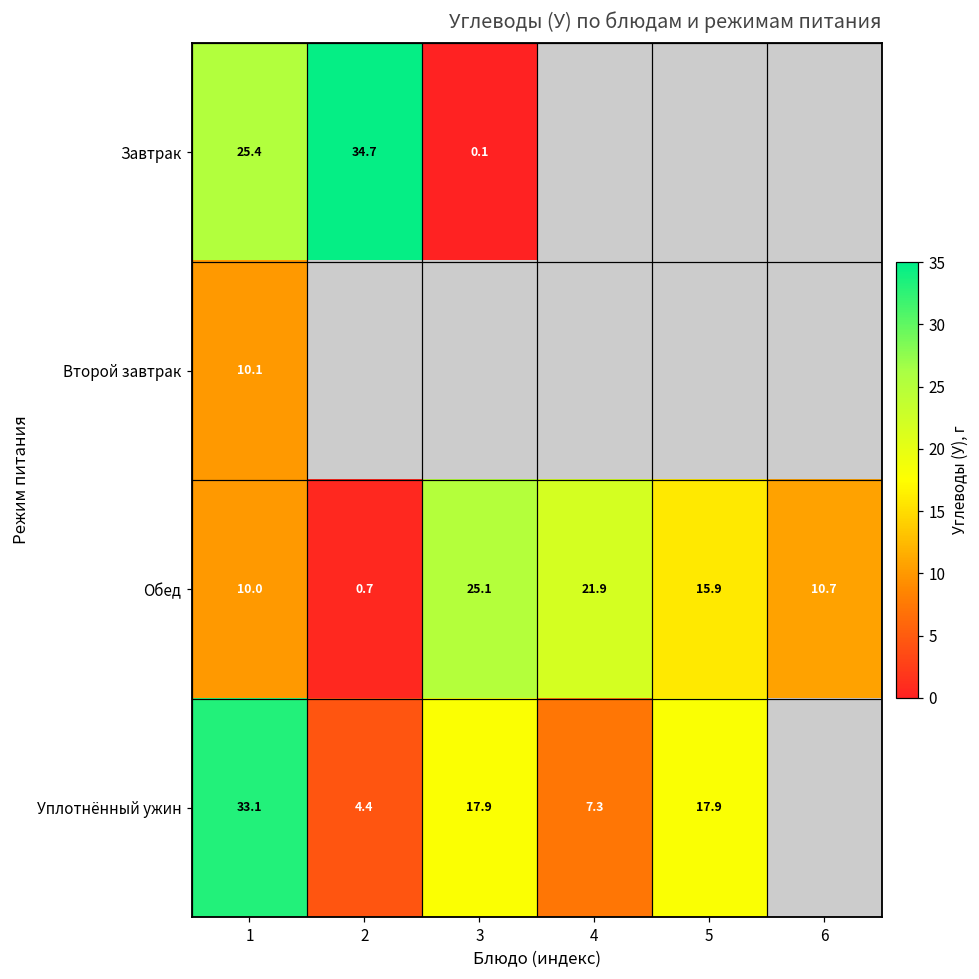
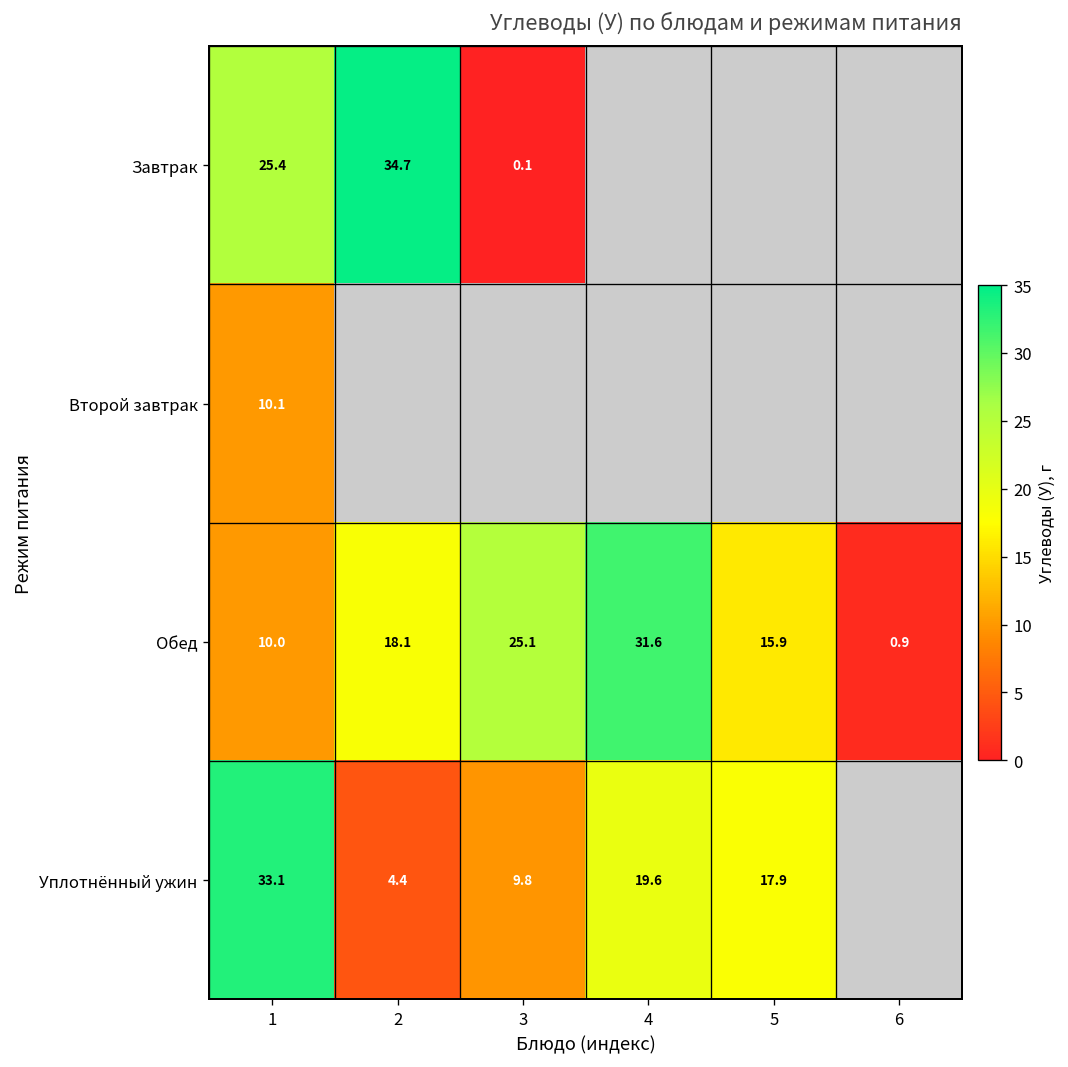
Обед, 2: 0.7 -> 18.1
Обед, 4: 21.9 -> 31.6
Обед, 6: 10.7 -> 0.9
Уплотнённый ужин, 3: 17.9 -> 9.8
Уплотнённый ужин, 4: 7.3 -> 19.6
